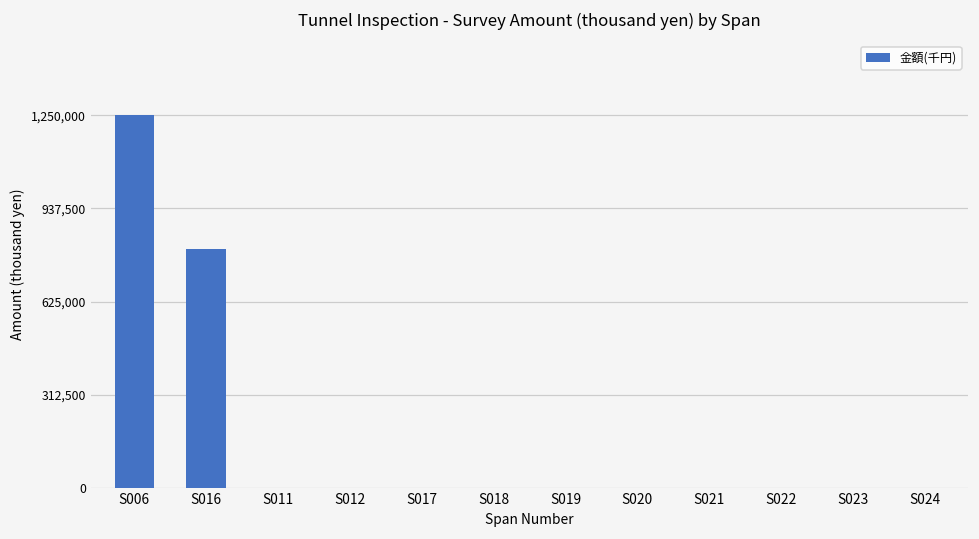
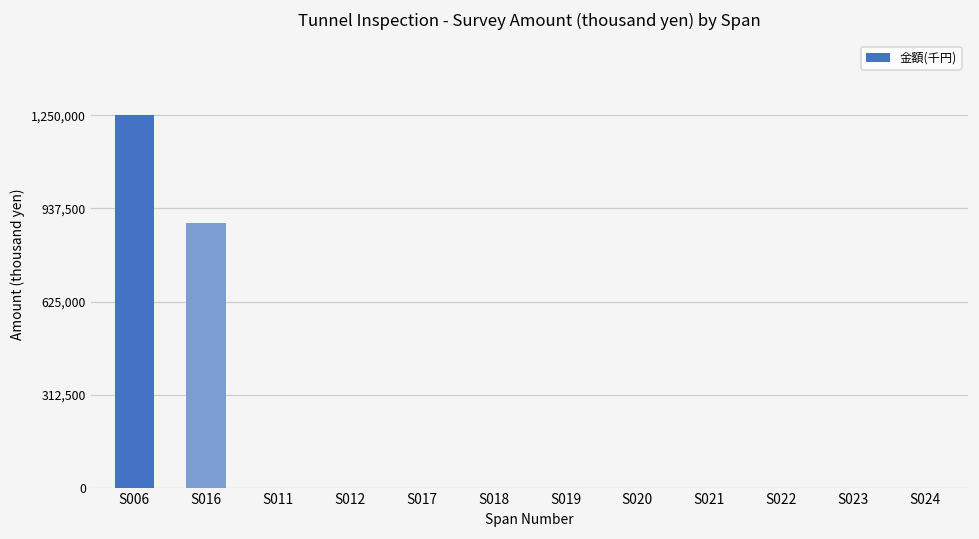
S016: 800,000 -> 890,000
